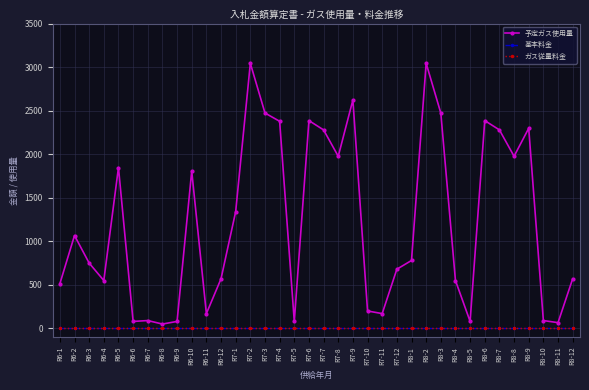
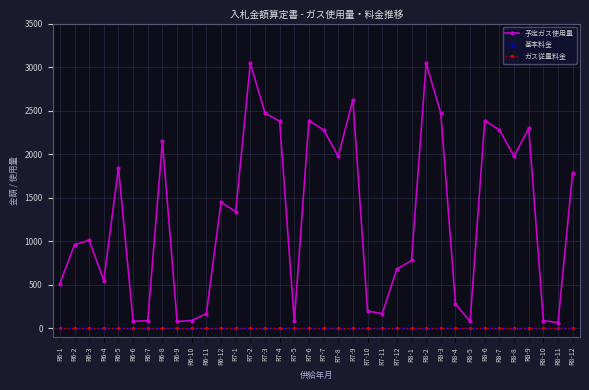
予定ガス使用量, R6-2: 1100 -> 1000
予定ガス使用量, R6-3: 800 -> 1000
予定ガス使用量, R6-8: 100 -> 2100
予定ガス使用量, R6-10: 1800 -> 100
予定ガス使用量, R6-12: 600 -> 1400
予定ガス使用量, R8-4: 600 -> 300
予定ガス使用量, R8-12: 600 -> 1800
